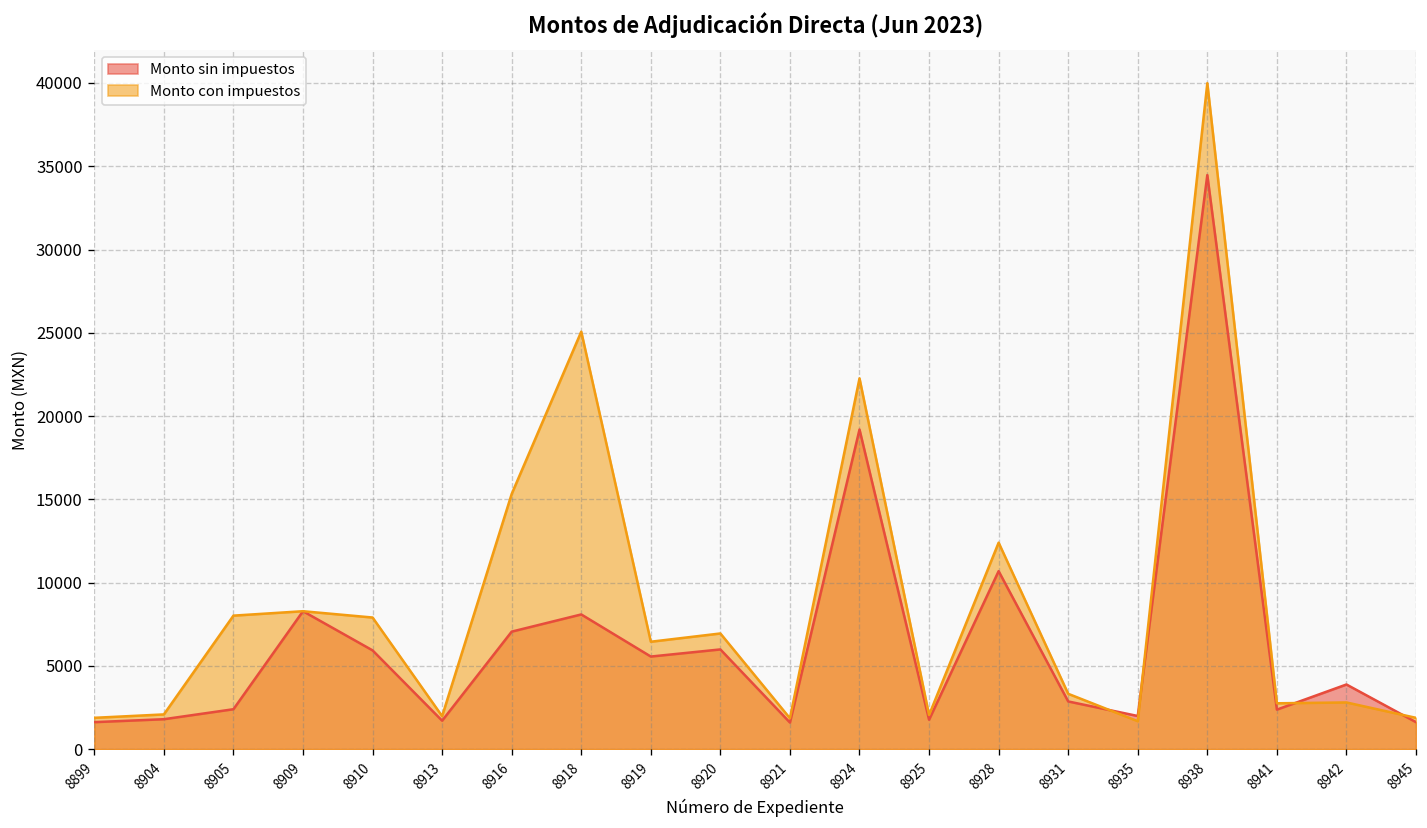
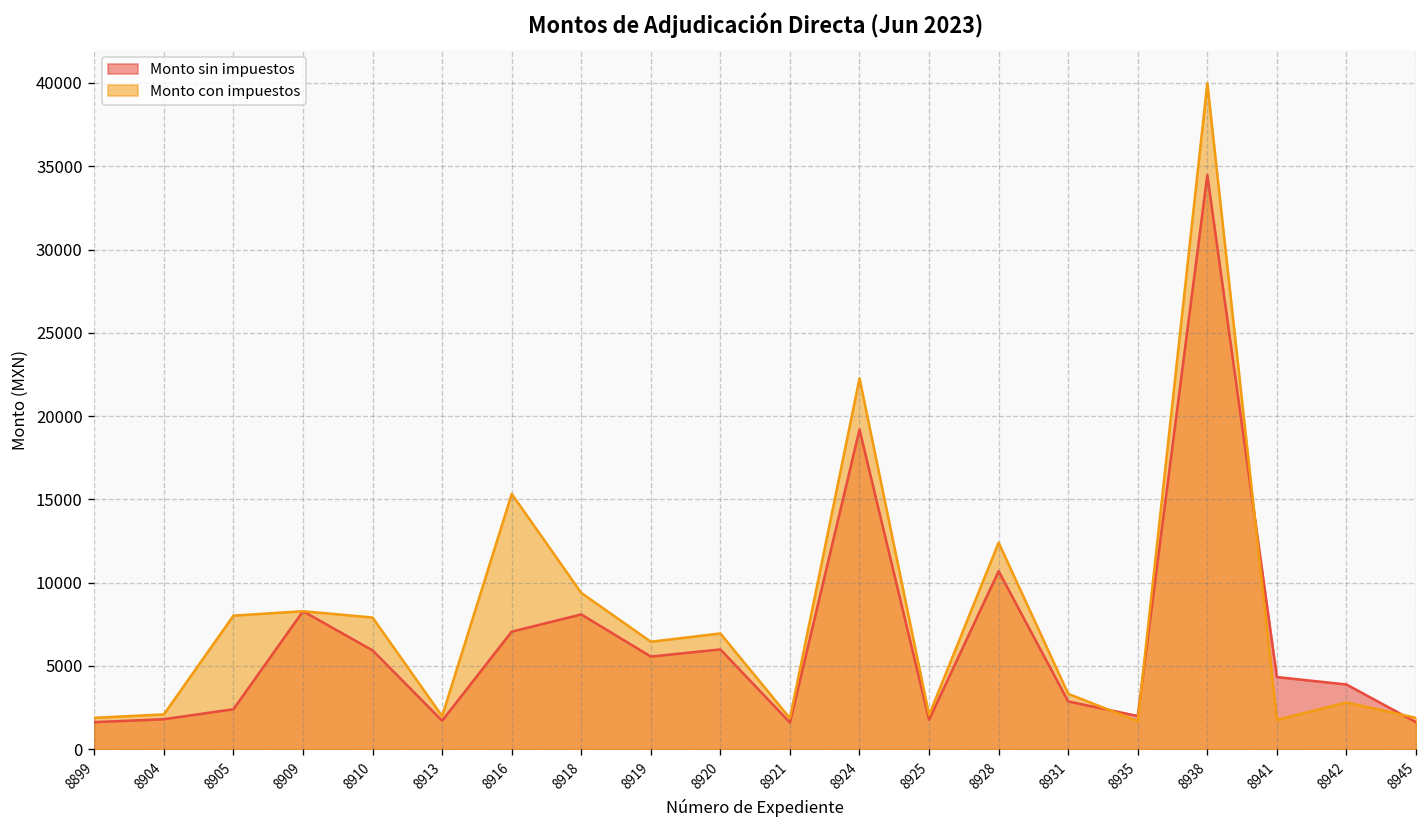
Monto con impuestos, 8918: 25100 -> 9400
Monto sin impuestos, 8941: 2400 -> 4300
Monto con impuestos, 8941: 2800 -> 1800
